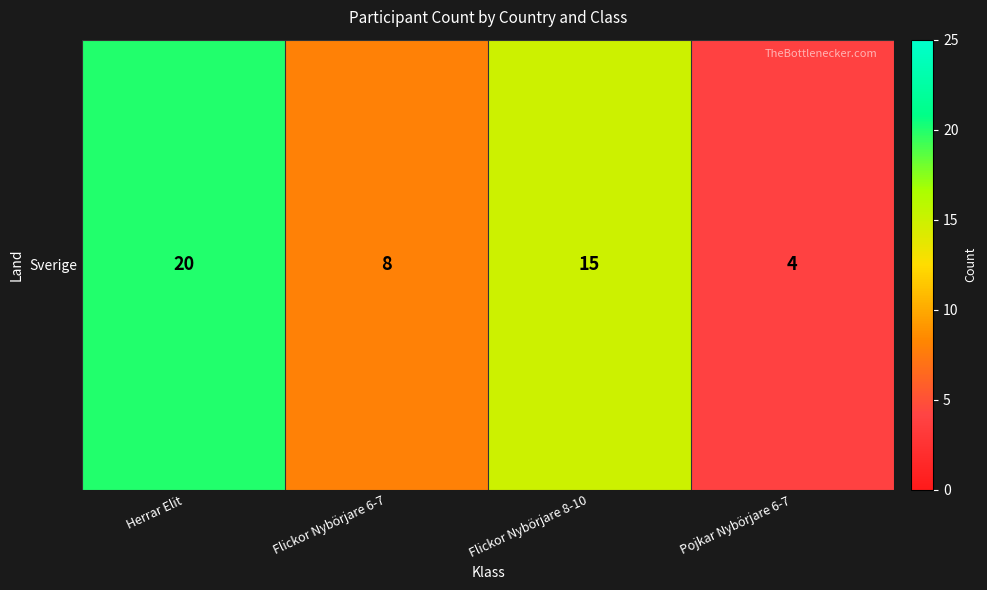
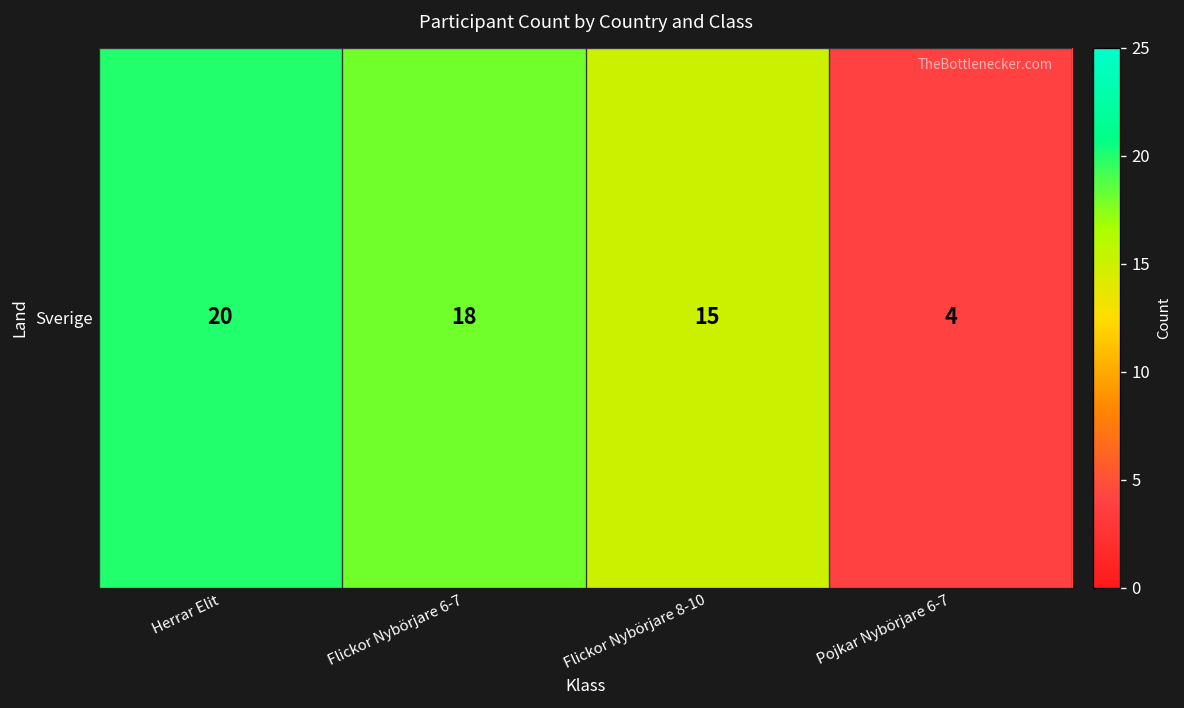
Sverige, Flickor Nybörjare 6-7: 8 -> 18
